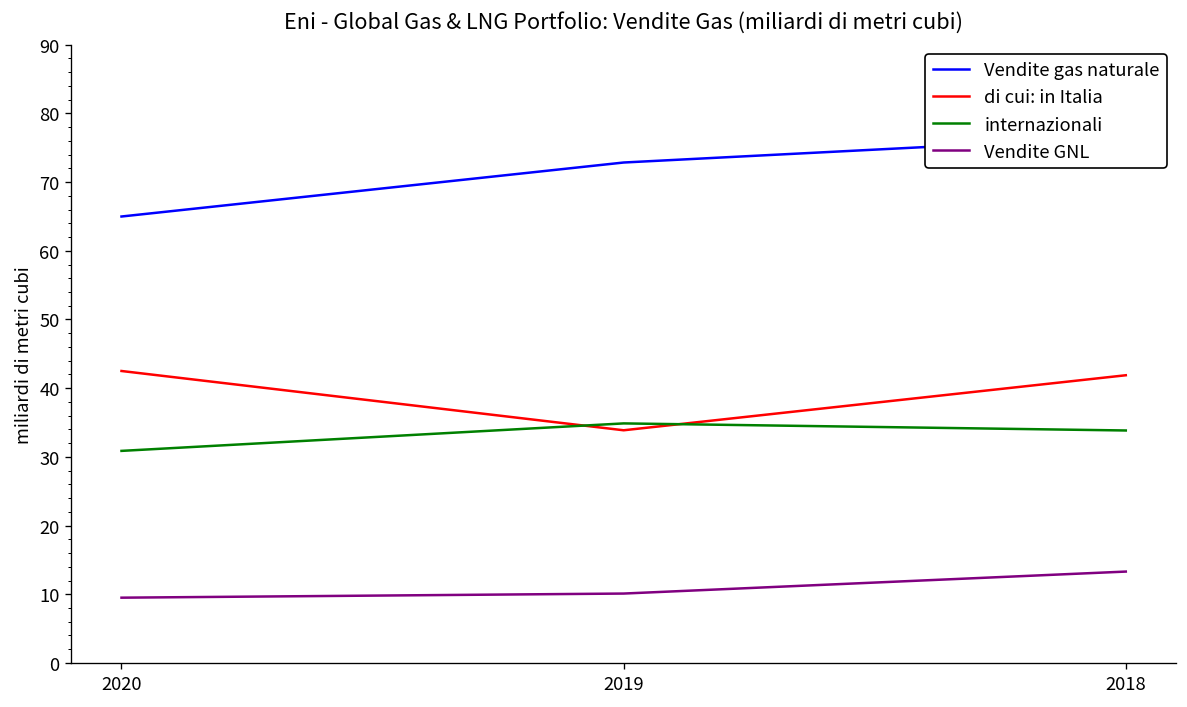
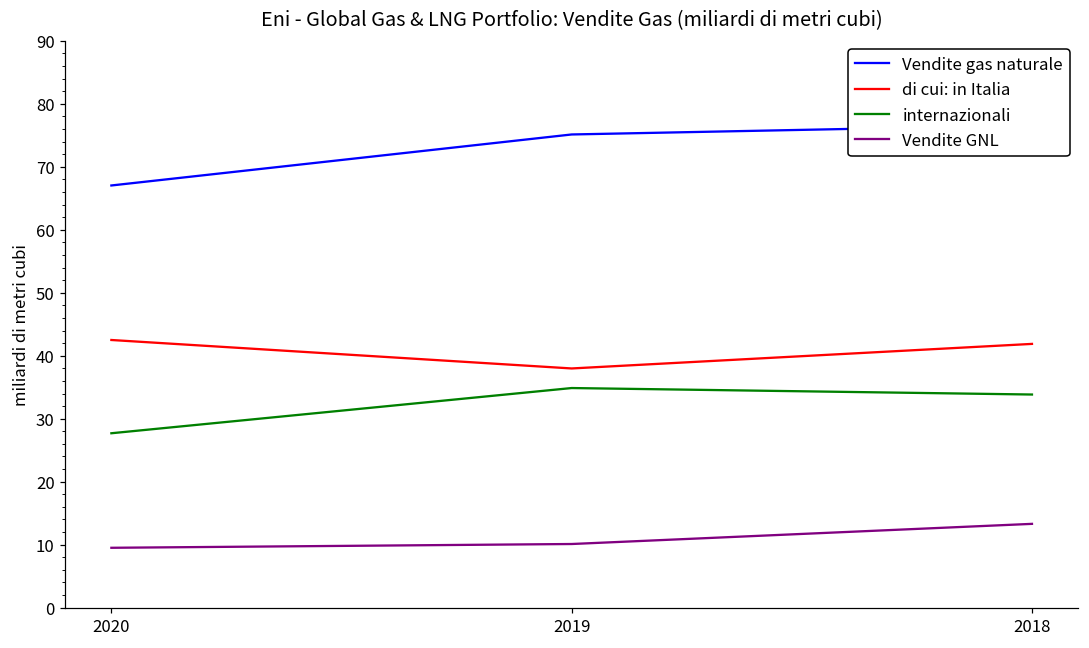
Vendite gas naturale, 2020: 65 -> 67
internazionali, 2020: 31 -> 28
Vendite gas naturale, 2019: 73 -> 75
di cui: in Italia, 2019: 34 -> 38
